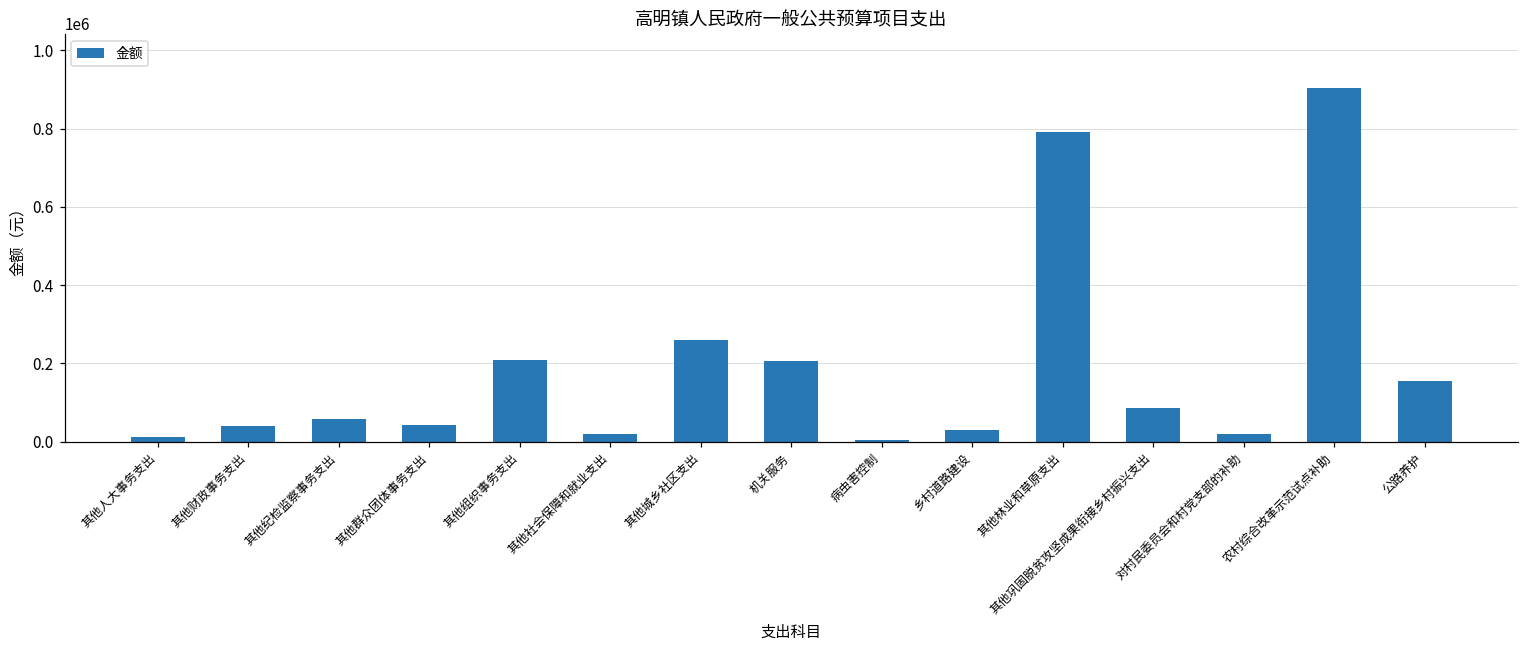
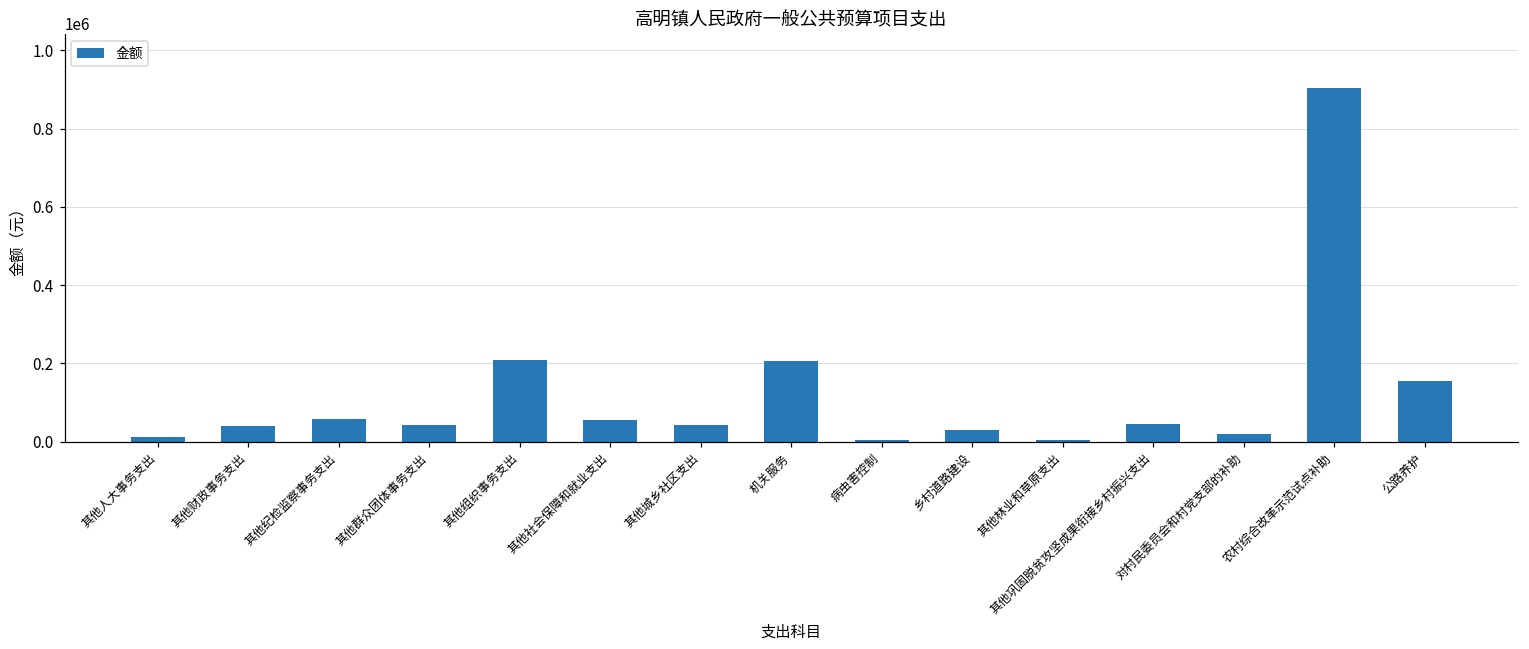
其他社会保障和就业支出: 20000 -> 50000
其他城乡社区支出: 260000 -> 40000
其他林业和草原支出: 790000 -> 0
其他巩固脱贫攻坚成果衔接乡村振兴支出: 90000 -> 50000
